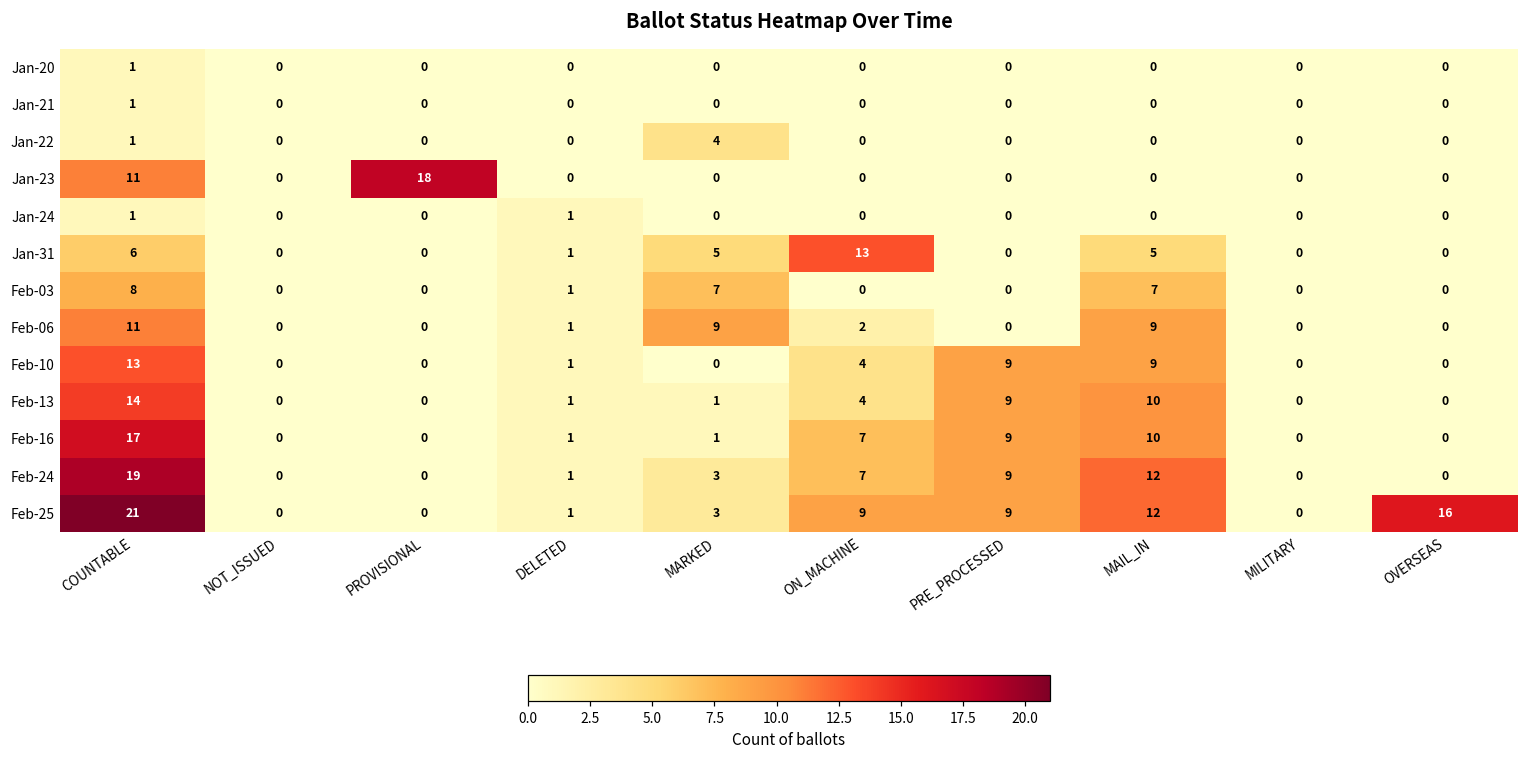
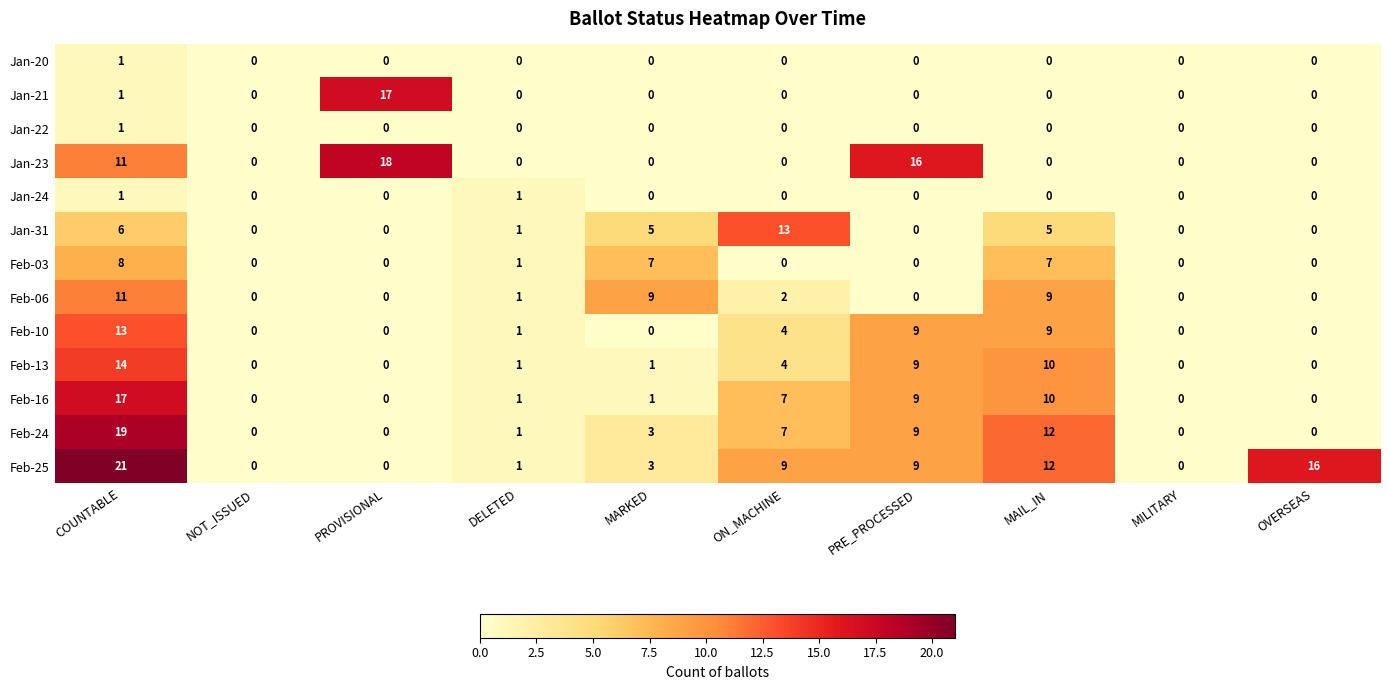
Jan-21, PROVISIONAL: 0 -> 17
Jan-22, MARKED: 4 -> 0
Jan-23, PRE_PROCESSED: 0 -> 16
